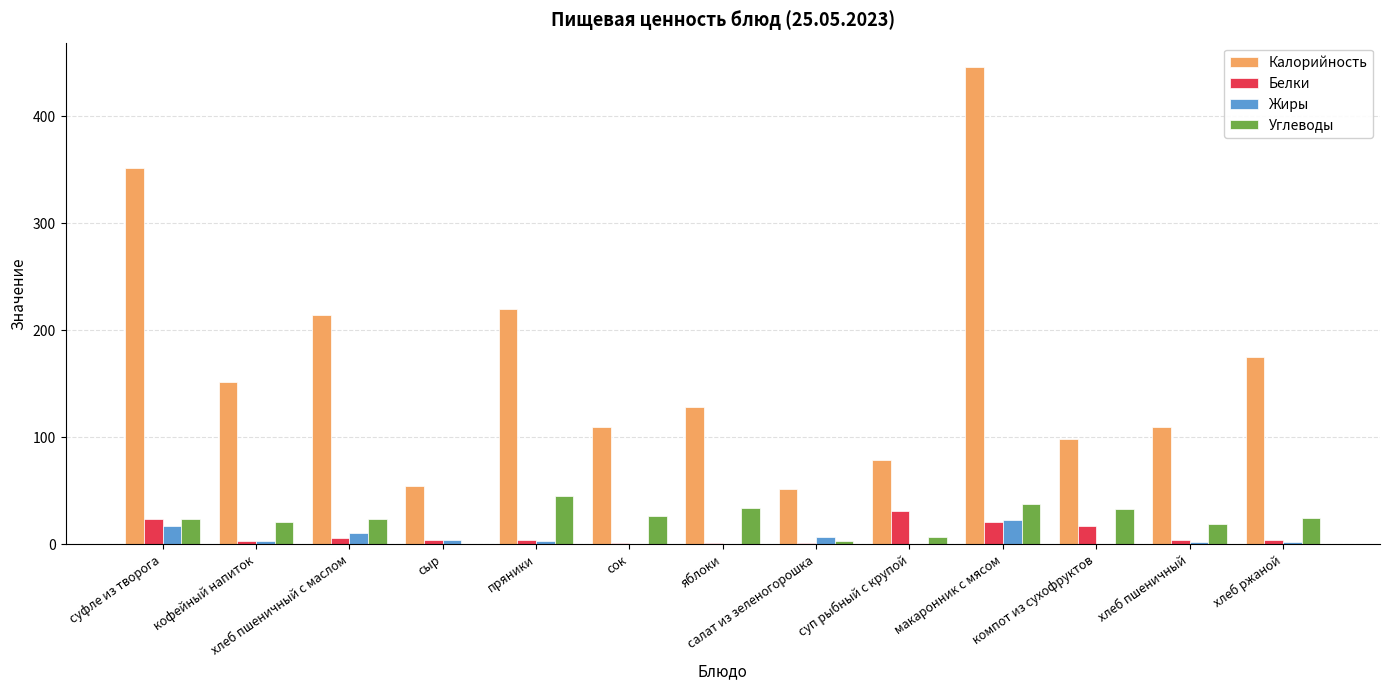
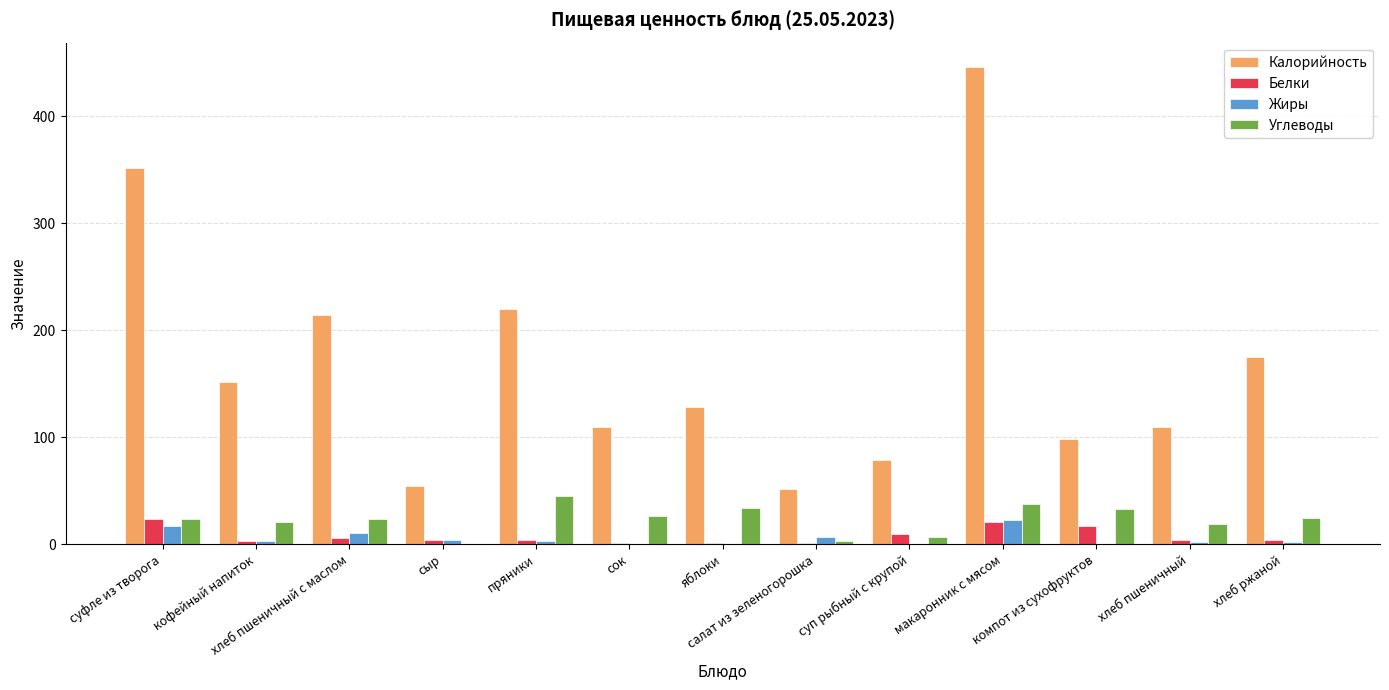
Белки, суп рыбный с крупой: 31 -> 10
